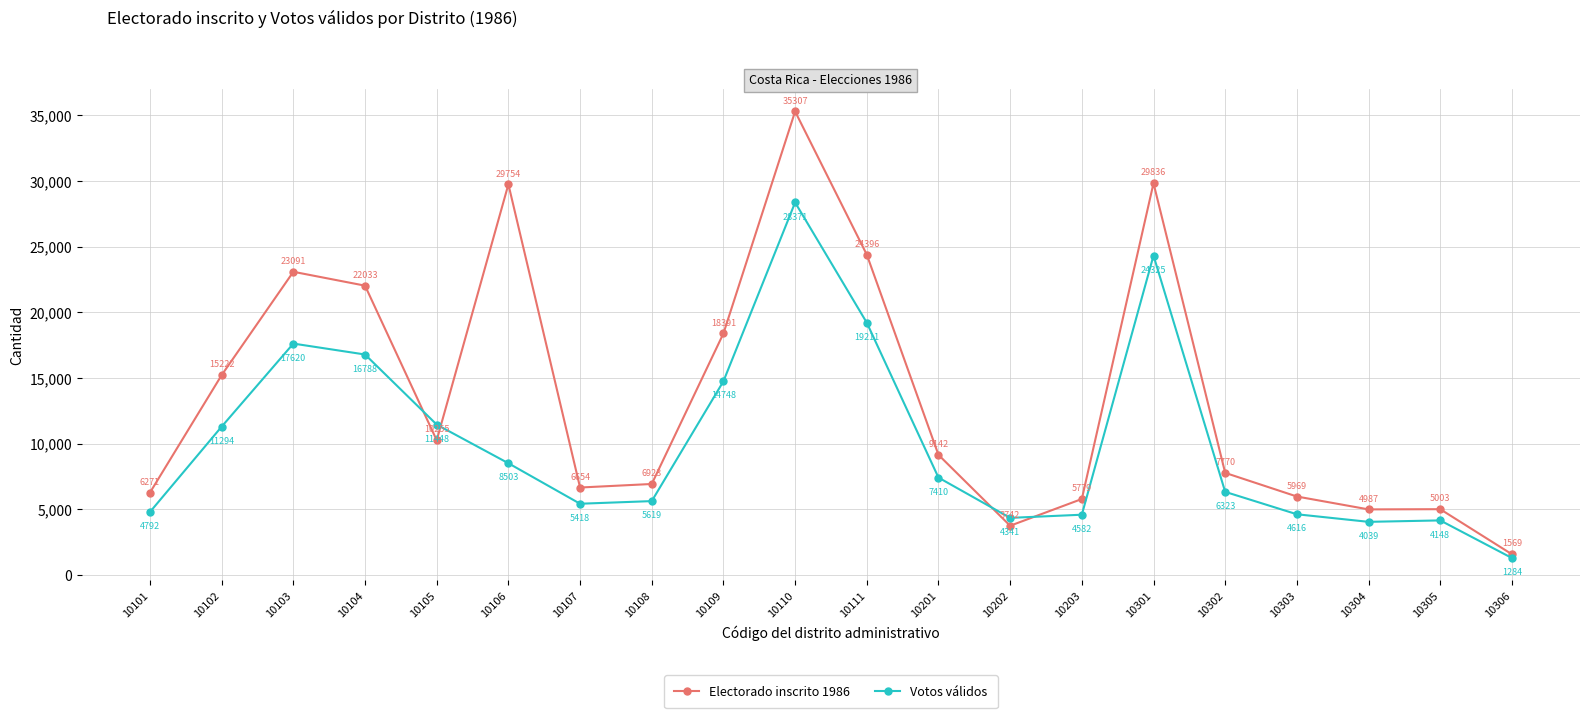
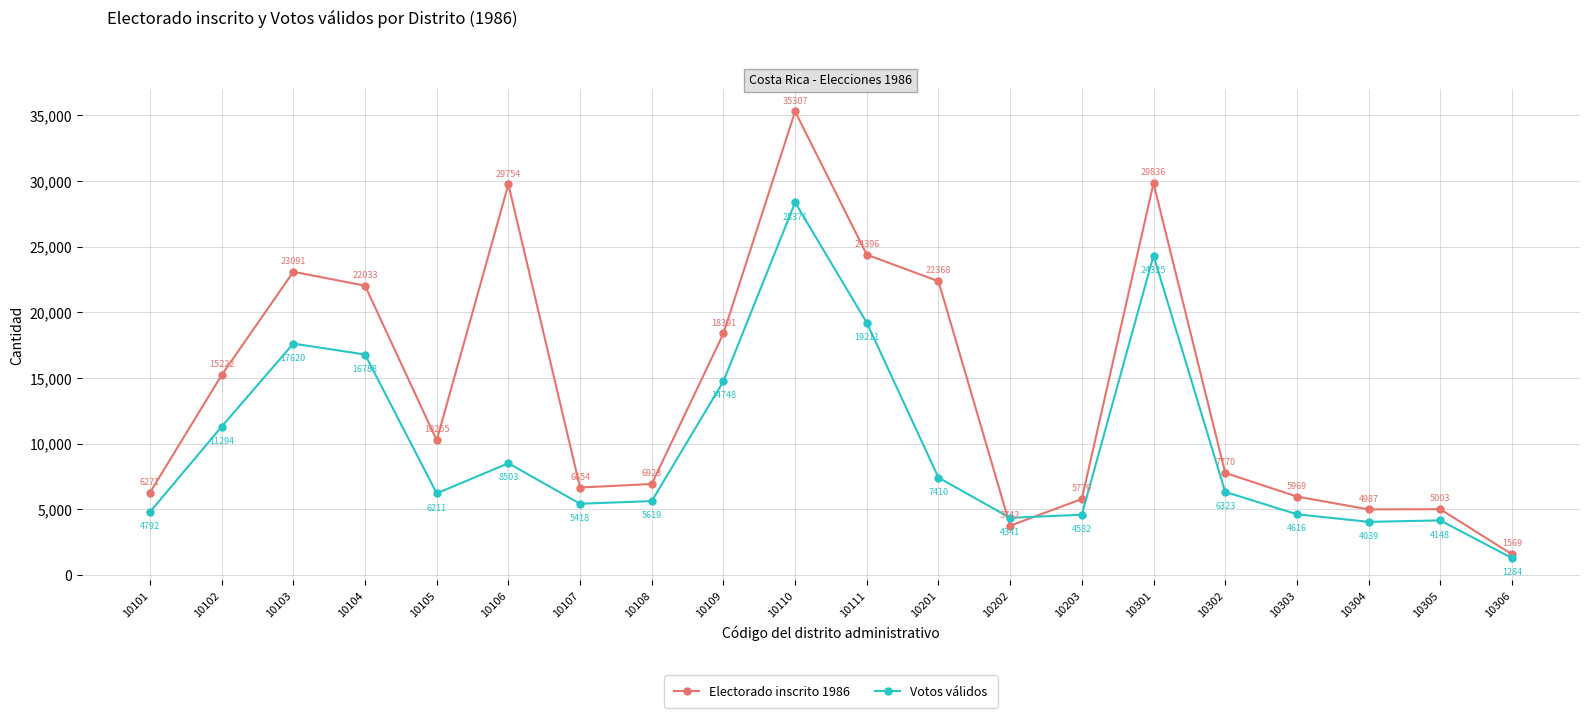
Votos válidos, 10105: 11448 -> 6211
Electorado inscrito 1986, 10201: 9142 -> 22368
